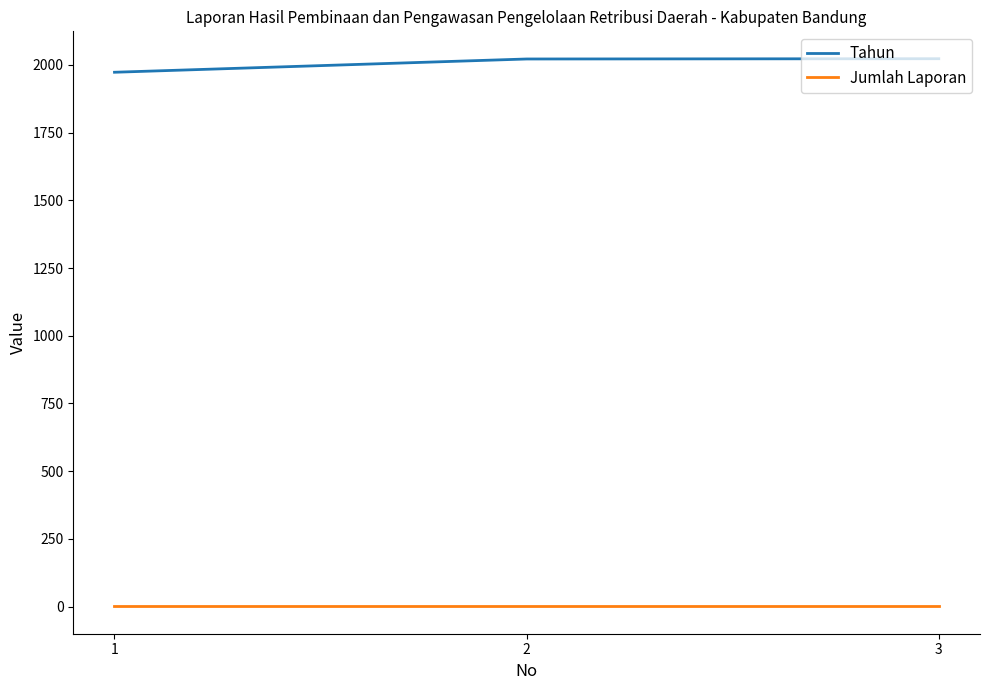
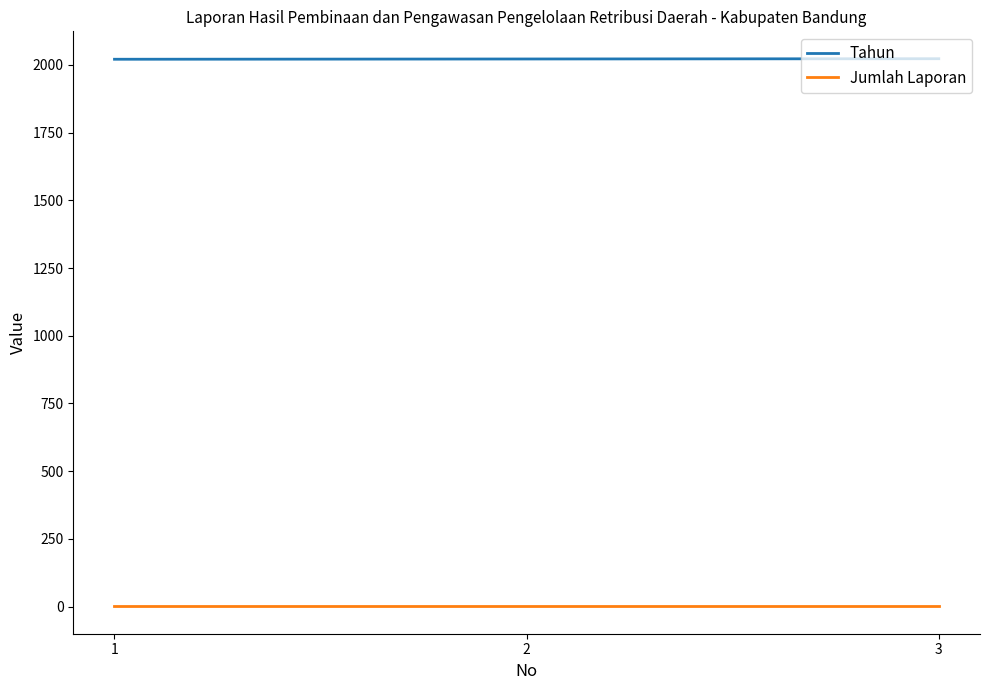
Tahun, 1: 1970 -> 2020
